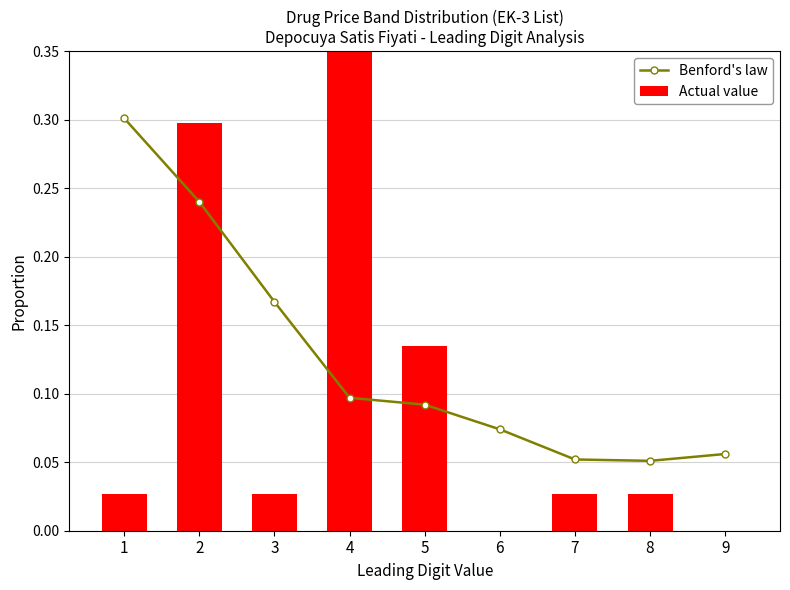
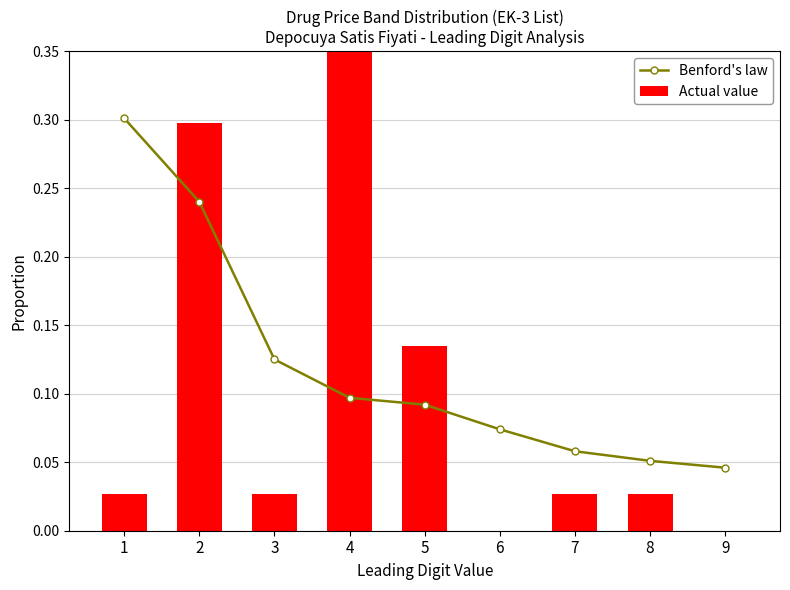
Benford's law, 3: 0.167 -> 0.125
Benford's law, 7: 0.052 -> 0.058
Benford's law, 9: 0.056 -> 0.046
